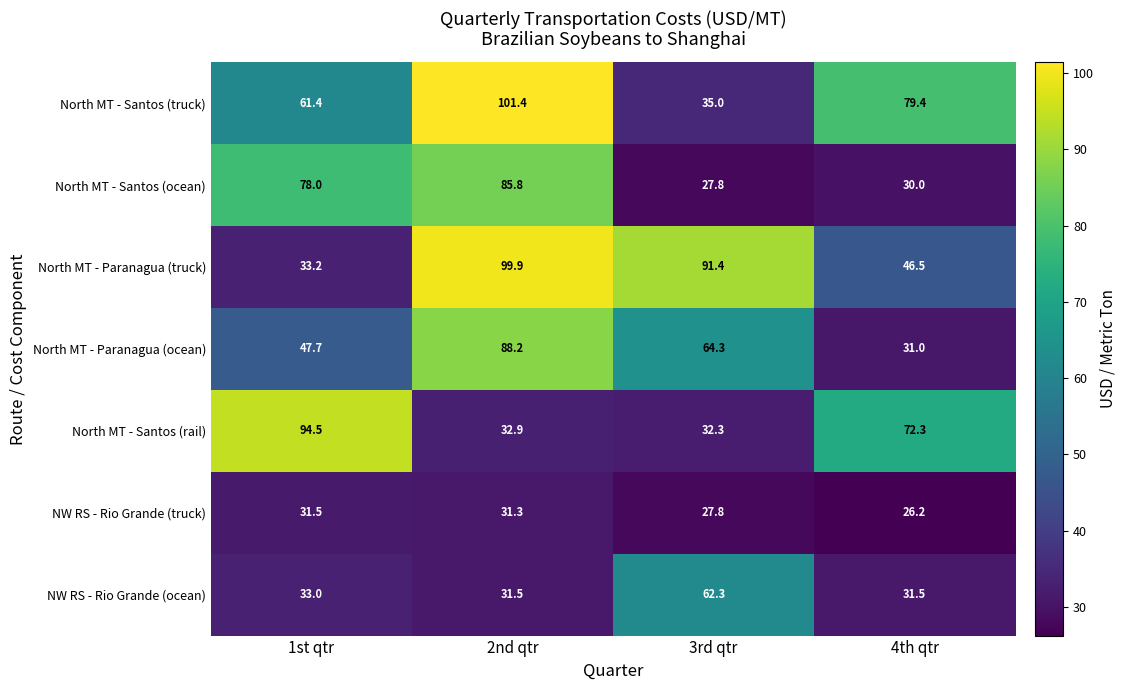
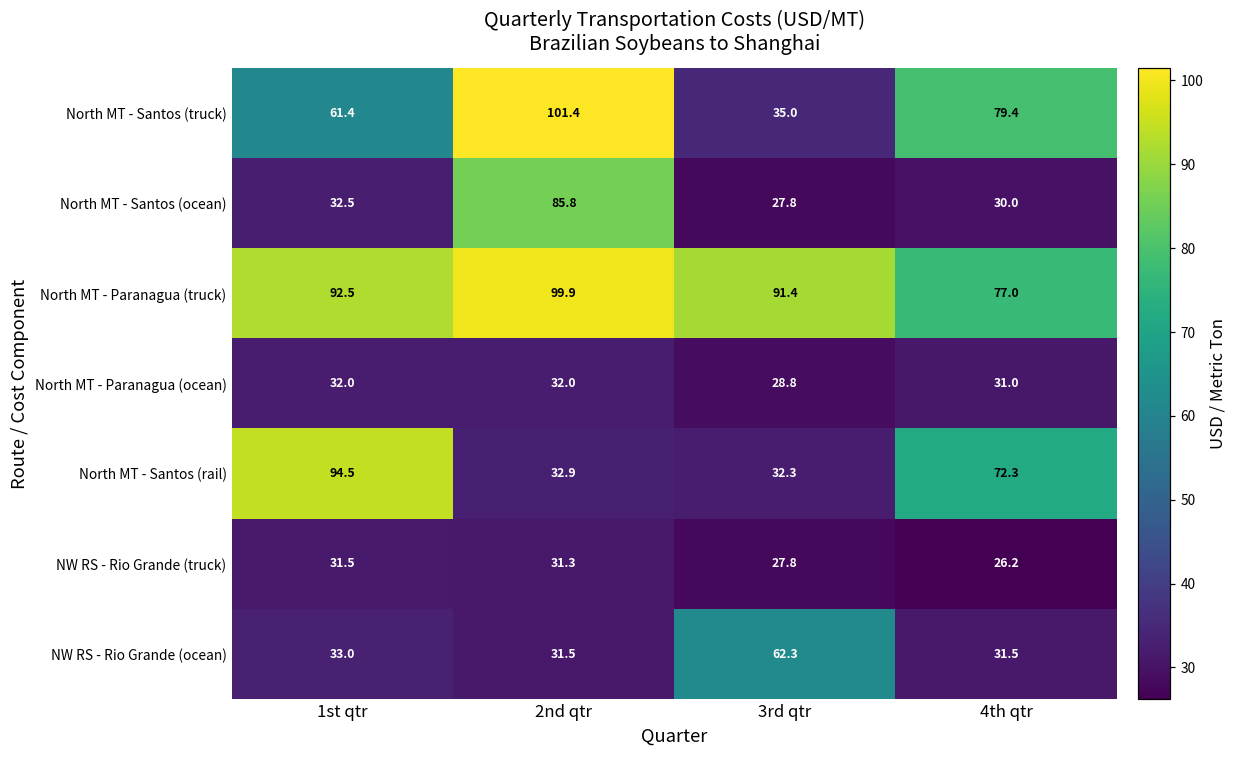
North MT - Santos (ocean), 1st qtr: 78.0 -> 32.5
North MT - Paranagua (truck), 1st qtr: 33.2 -> 92.5
North MT - Paranagua (truck), 4th qtr: 46.5 -> 77.0
North MT - Paranagua (ocean), 1st qtr: 47.7 -> 32.0
North MT - Paranagua (ocean), 2nd qtr: 88.2 -> 32.0
North MT - Paranagua (ocean), 3rd qtr: 64.3 -> 28.8
